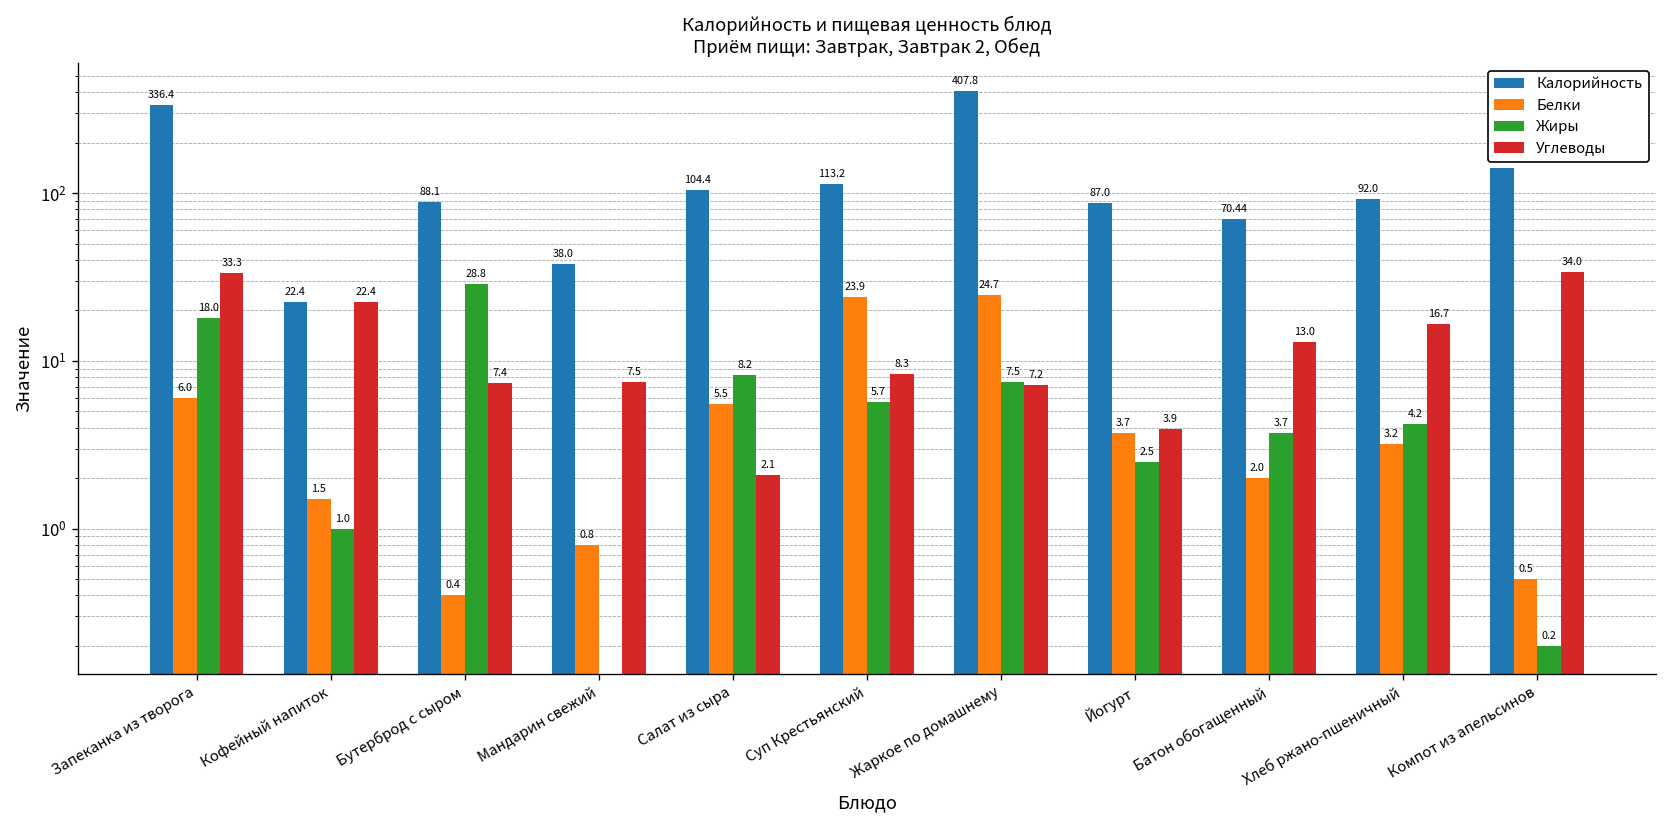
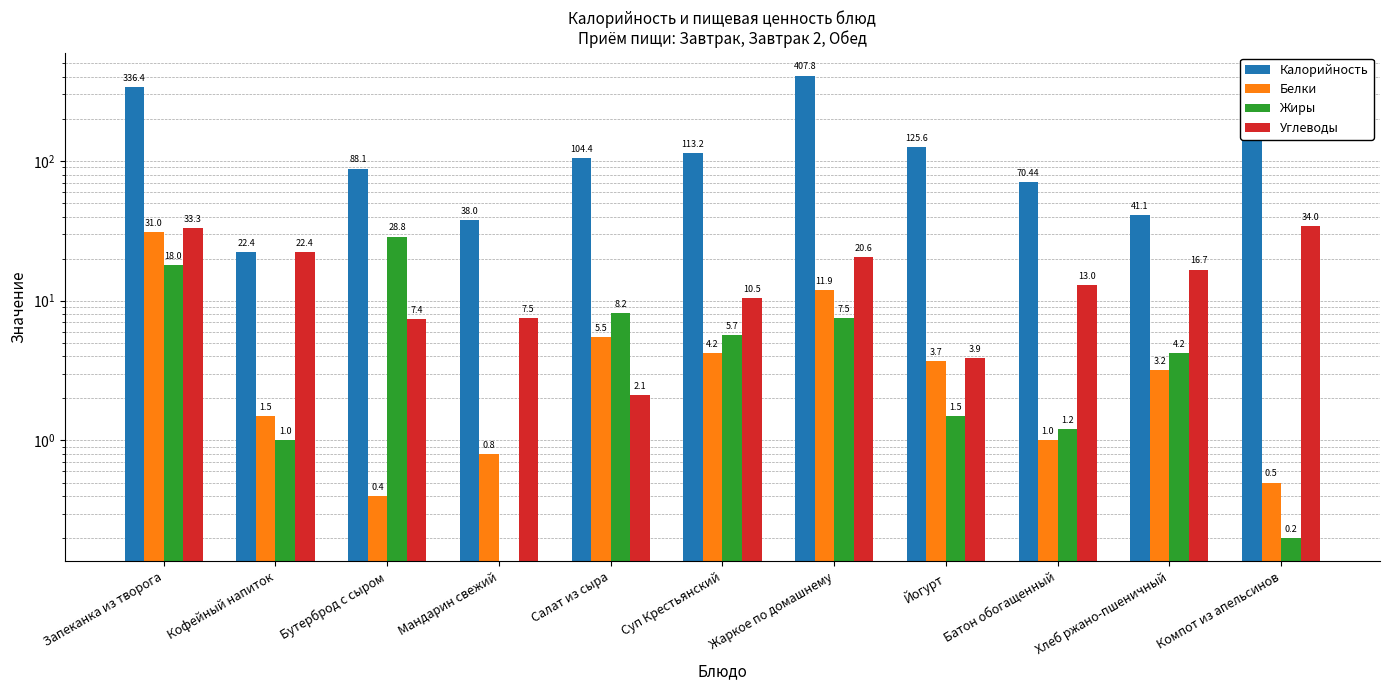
Белки, Запеканка из творога: 6.0 -> 31.0
Белки, Суп Крестьянский: 23.9 -> 4.2
Углеводы, Суп Крестьянский: 8.3 -> 10.5
Белки, Жаркое по домашнему: 24.7 -> 11.9
Углеводы, Жаркое по домашнему: 7.2 -> 20.6
Калорийность, Йогурт: 87.0 -> 125.6
Жиры, Йогурт: 2.5 -> 1.5
Белки, Батон обогащенный: 2.0 -> 1.0
Жиры, Батон обогащенный: 3.7 -> 1.2
Калорийность, Хлеб ржано-пшеничный: 92.0 -> 41.1
